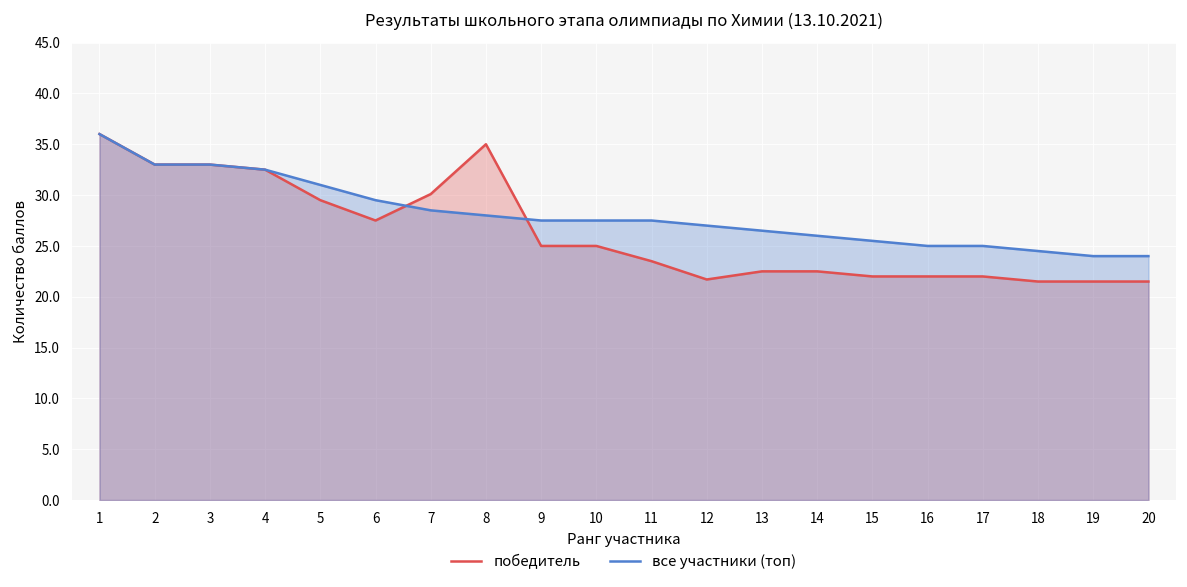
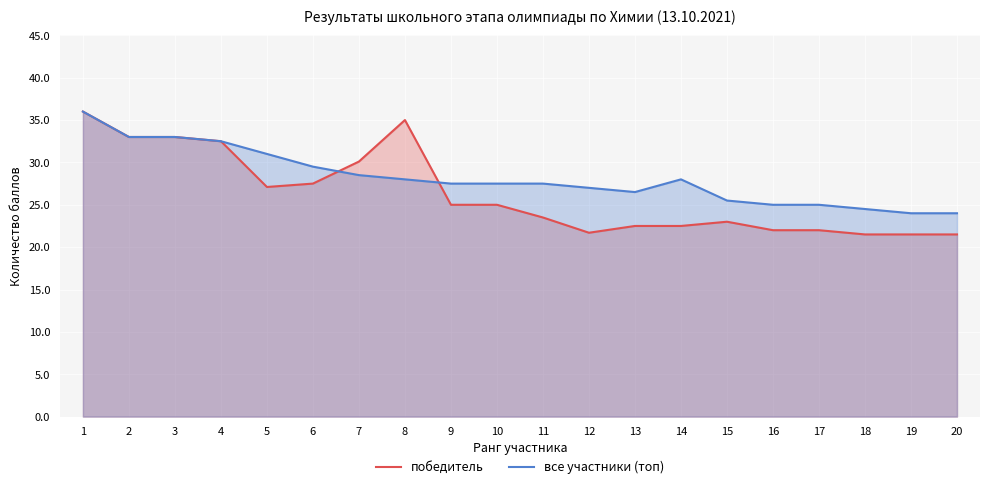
победитель, 5: 30 -> 27
все участники (топ), 14: 26 -> 28
победитель, 15: 22 -> 23
